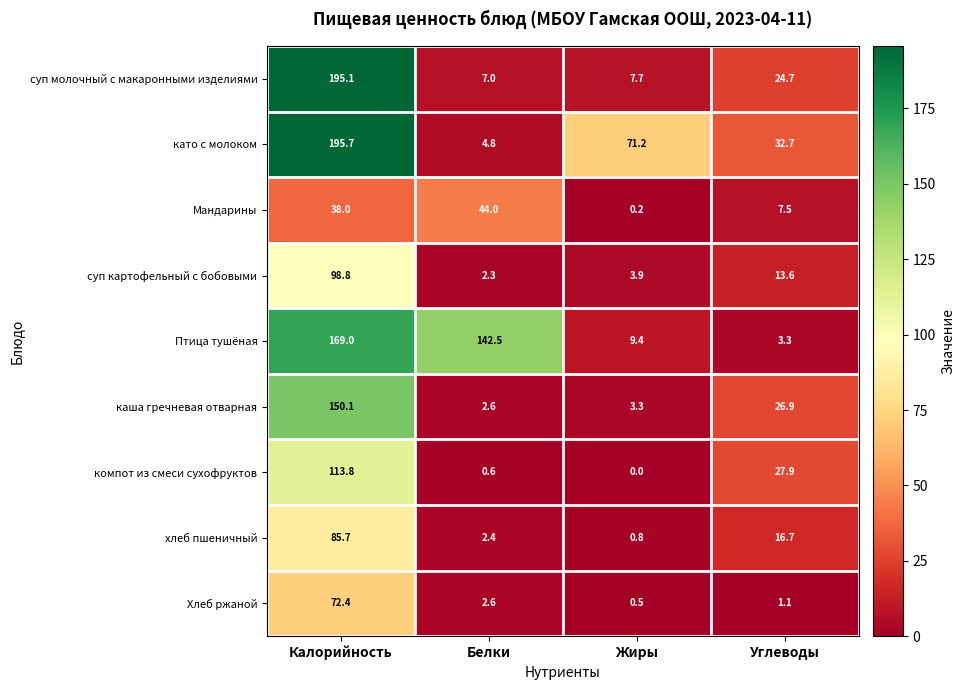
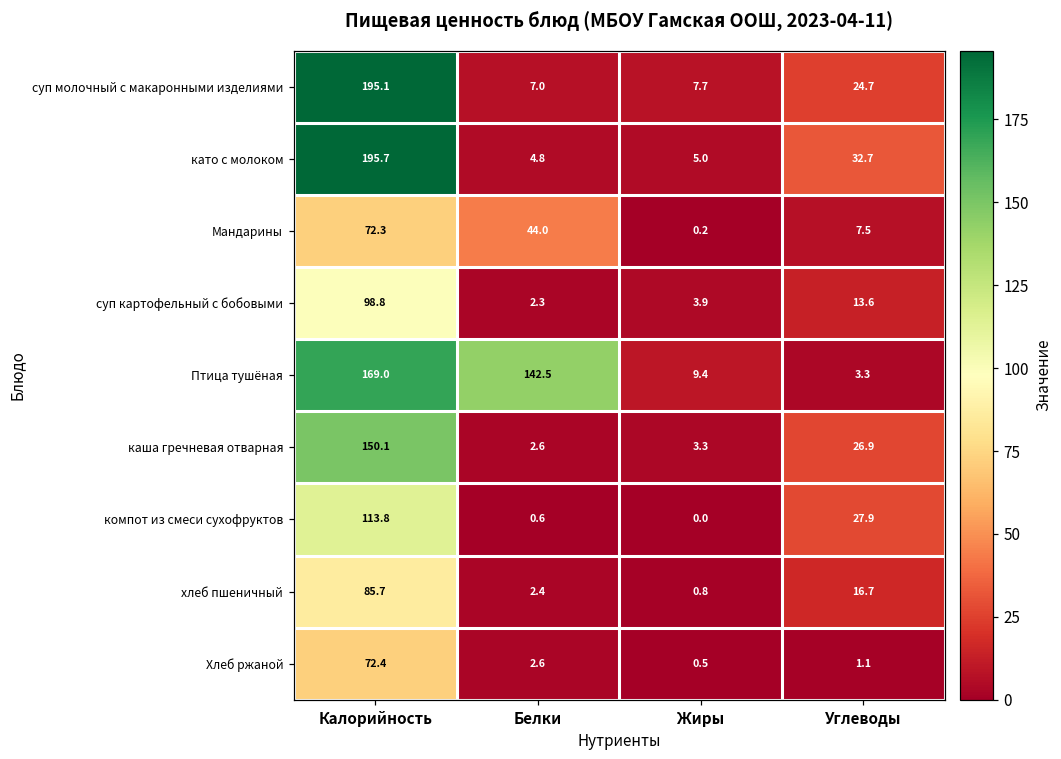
като с молоком, Жиры: 71.2 -> 5.0
Мандарины, Калорийность: 38.0 -> 72.3
